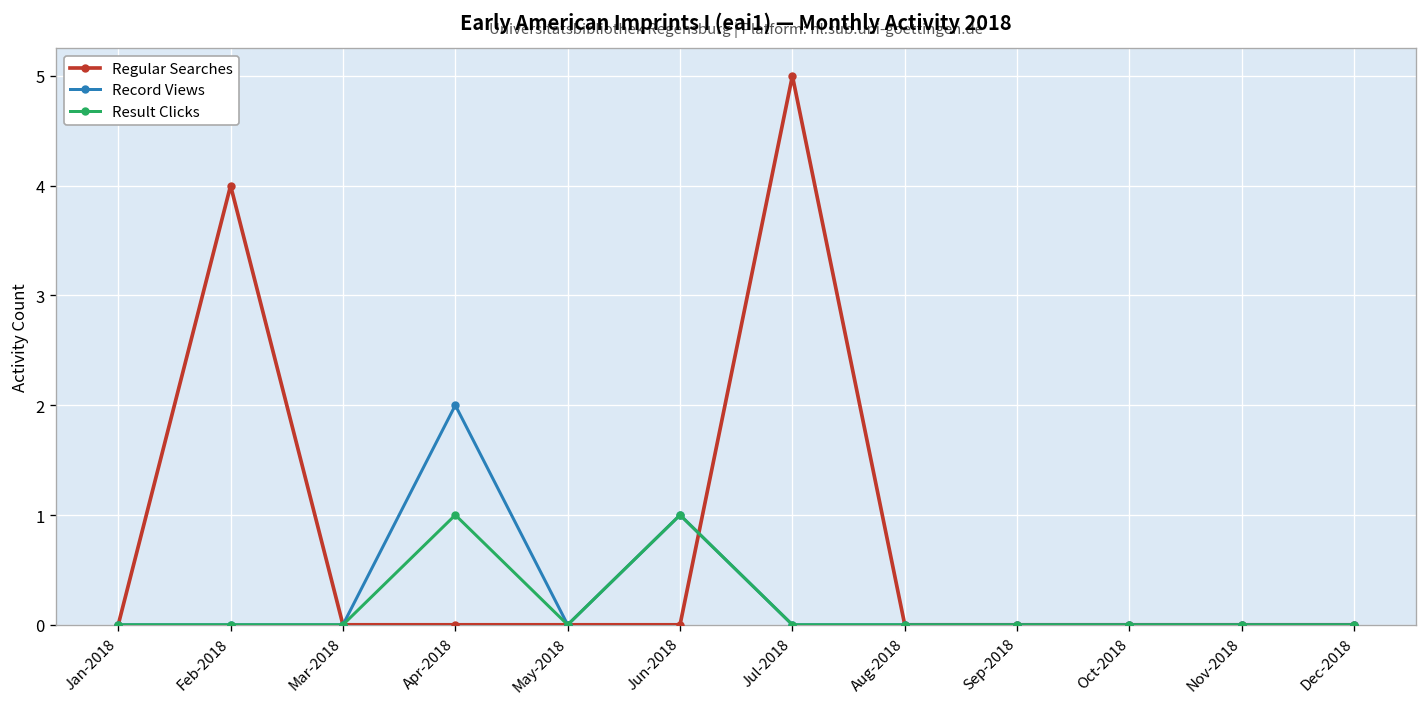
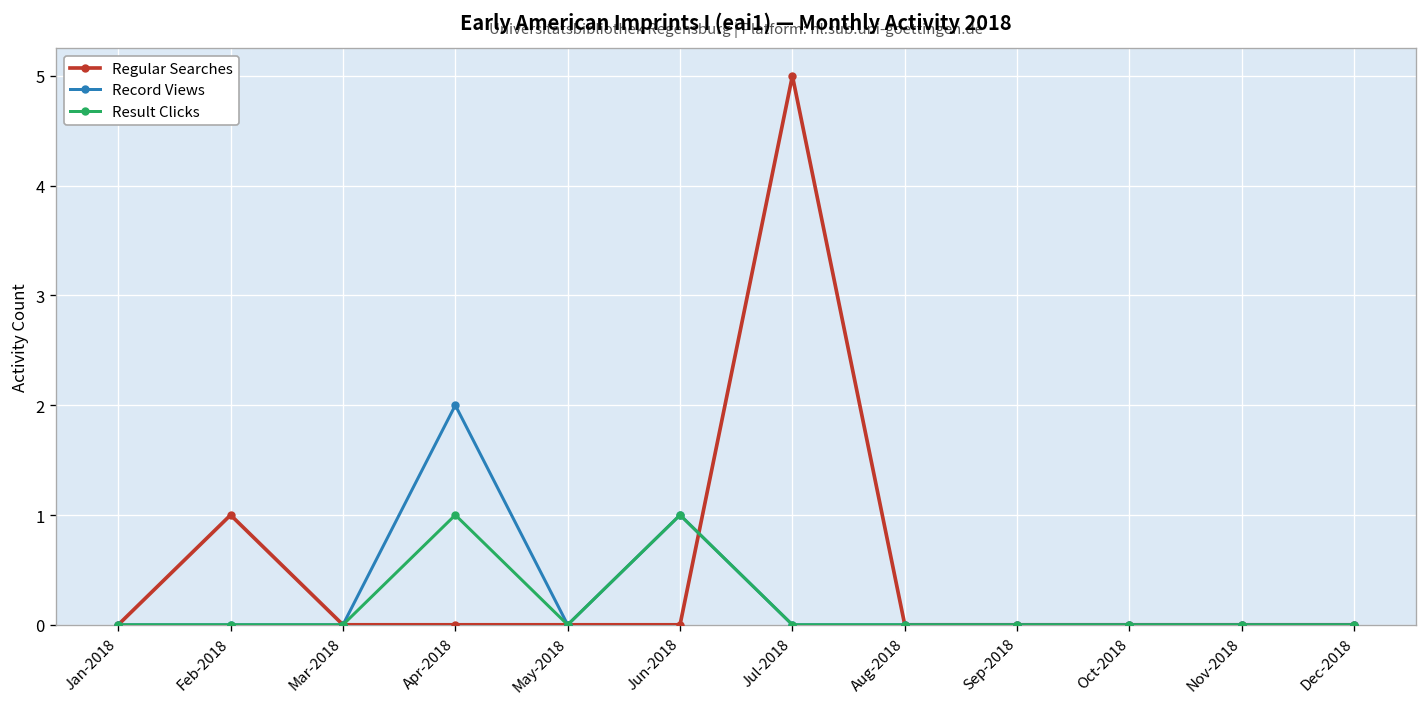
Regular Searches, Feb-2018: 4 -> 1
